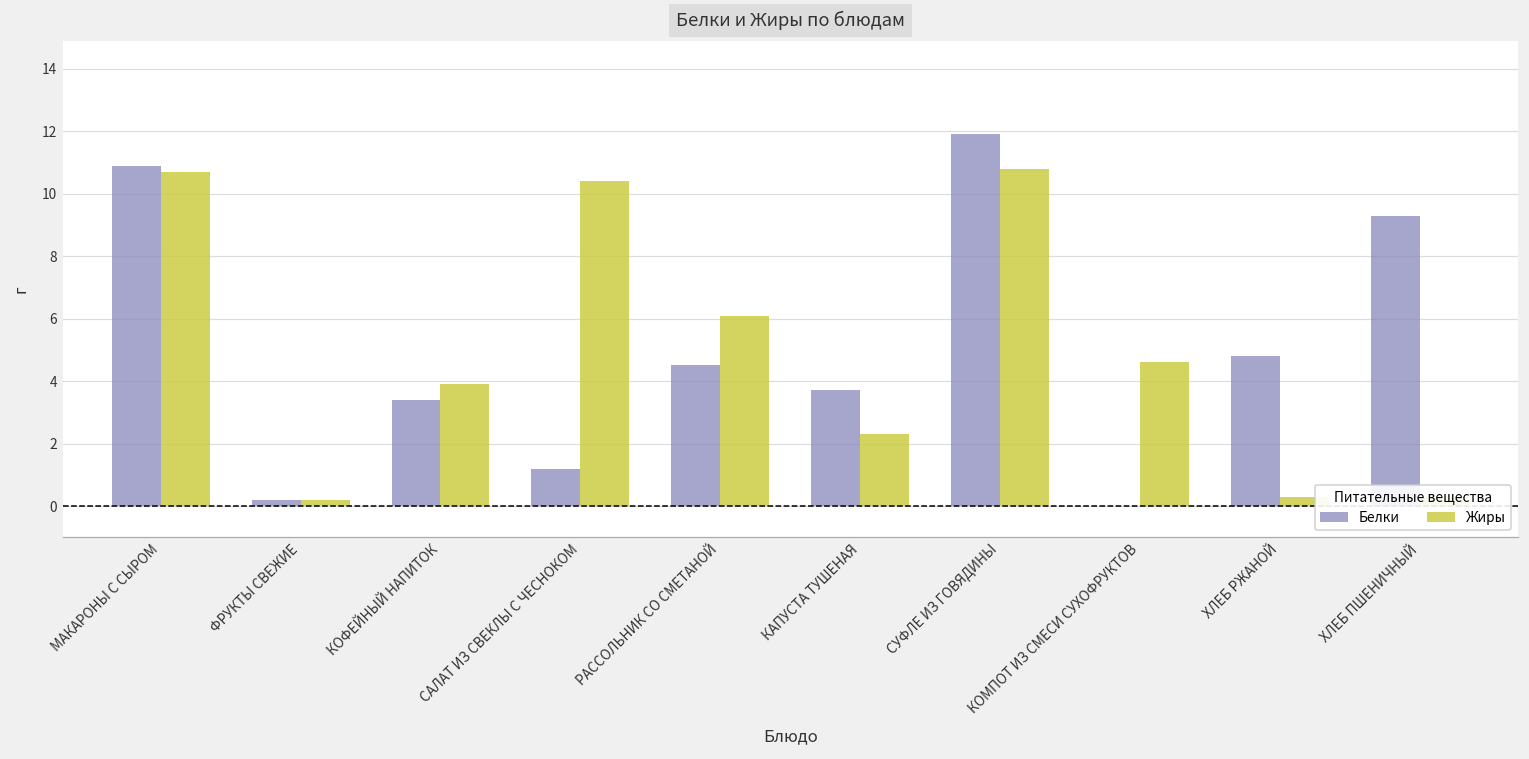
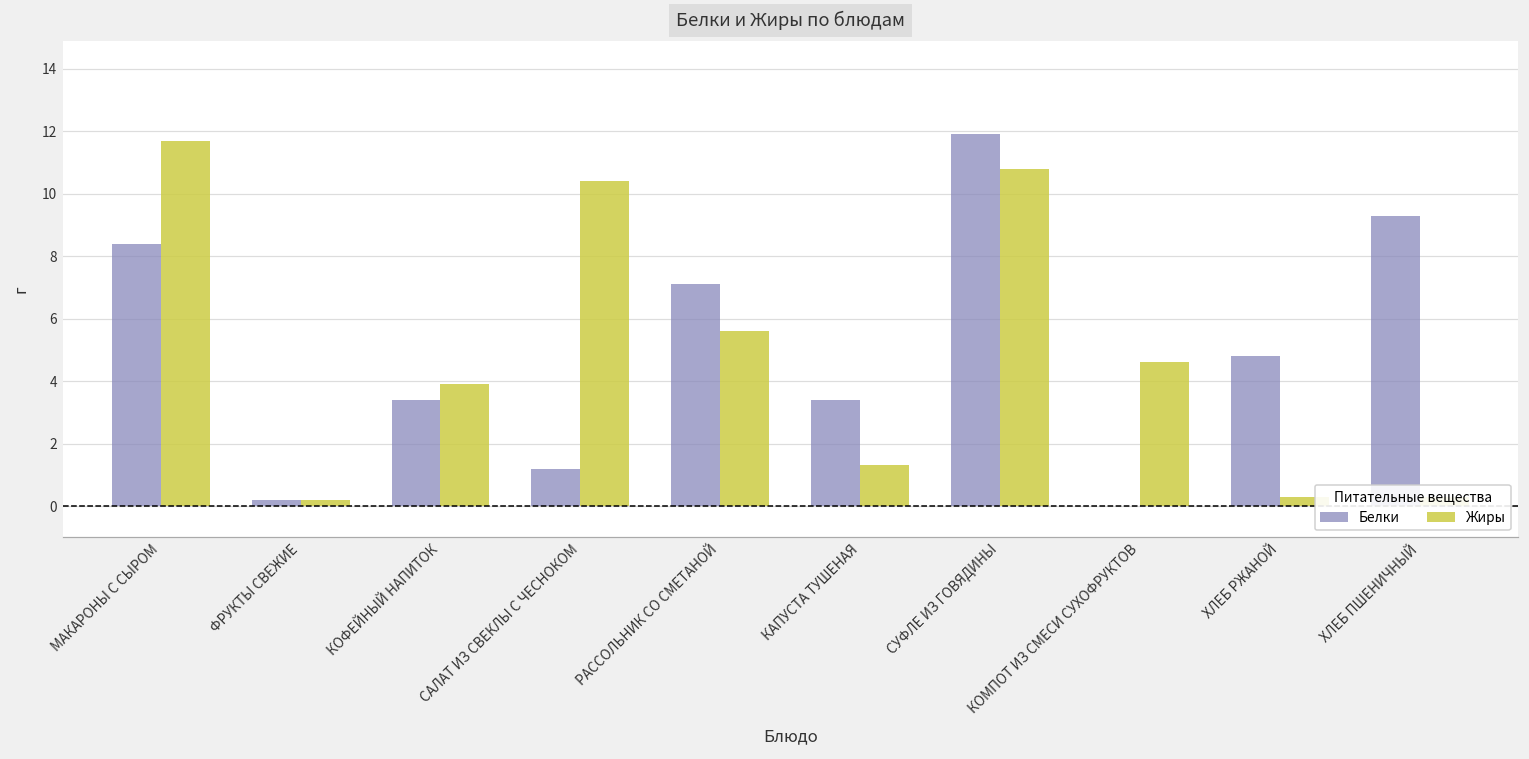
Белки, МАКАРОНЫ С СЫРОМ: 10.9 -> 8.4
Жиры, МАКАРОНЫ С СЫРОМ: 10.7 -> 11.7
Белки, РАССОЛЬНИК СО СМЕТАНОЙ: 4.5 -> 7.1
Жиры, РАССОЛЬНИК СО СМЕТАНОЙ: 6.1 -> 5.6
Белки, КАПУСТА ТУШЕНАЯ: 3.7 -> 3.4
Жиры, КАПУСТА ТУШЕНАЯ: 2.3 -> 1.3
